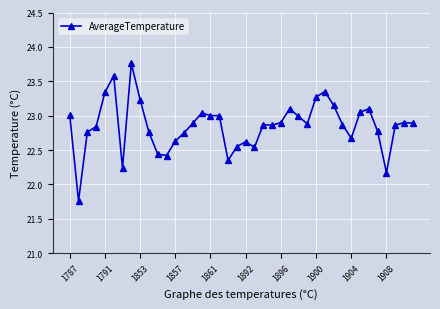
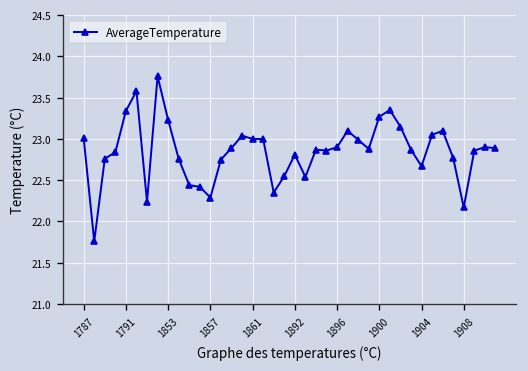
1857: 22.6 -> 22.3
1892: 22.6 -> 22.8
